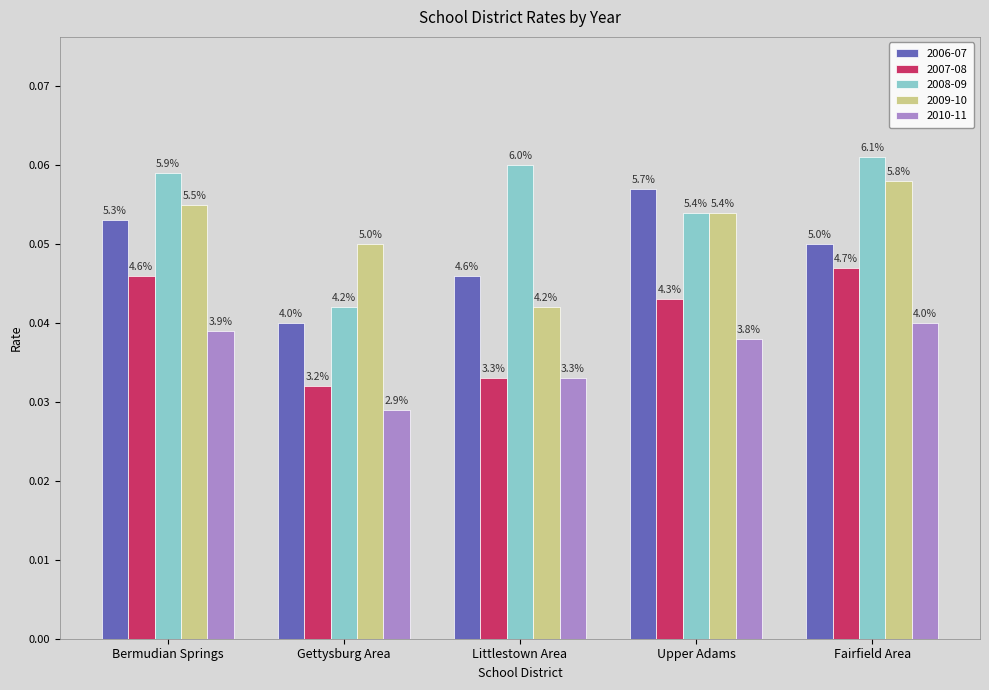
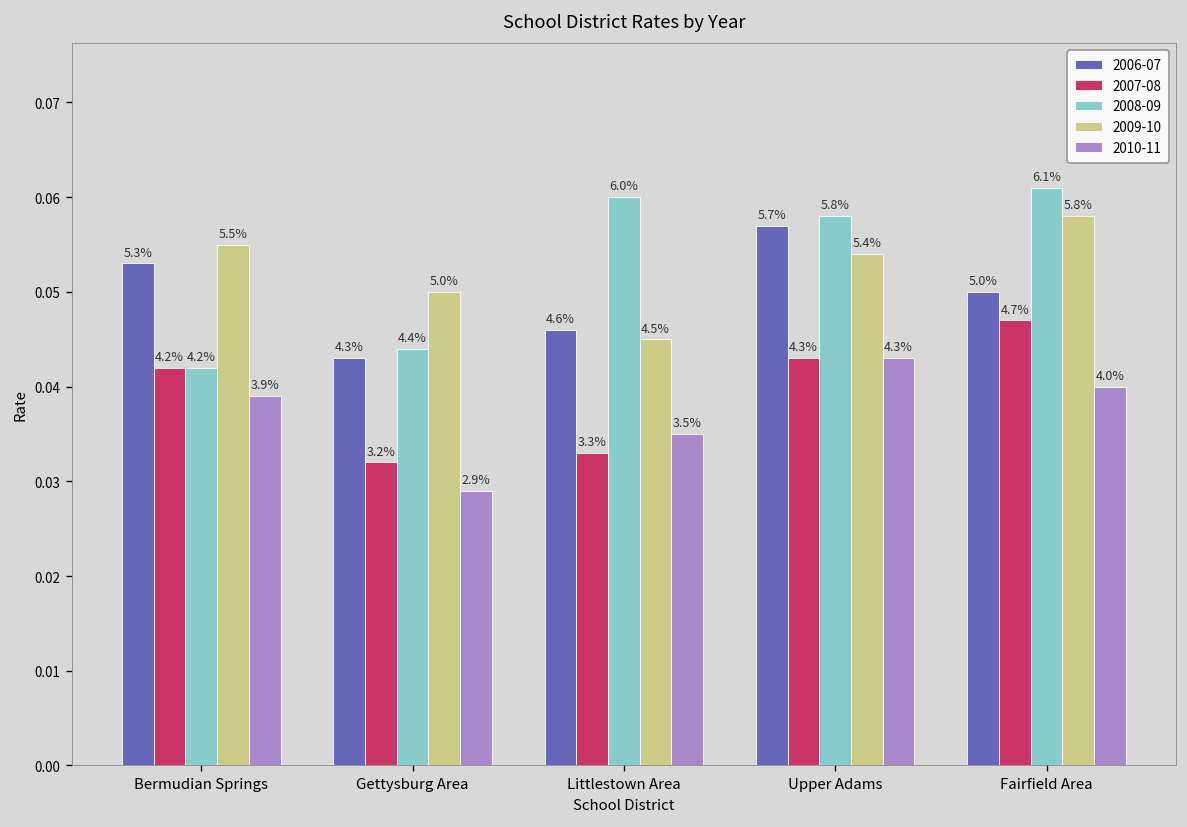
2007-08, Bermudian Springs: 4.6% -> 4.2%
2008-09, Bermudian Springs: 5.9% -> 4.2%
2006-07, Gettysburg Area: 4.0% -> 4.3%
2008-09, Gettysburg Area: 4.2% -> 4.4%
2009-10, Littlestown Area: 4.2% -> 4.5%
2010-11, Littlestown Area: 3.3% -> 3.5%
2008-09, Upper Adams: 5.4% -> 5.8%
2010-11, Upper Adams: 3.8% -> 4.3%
